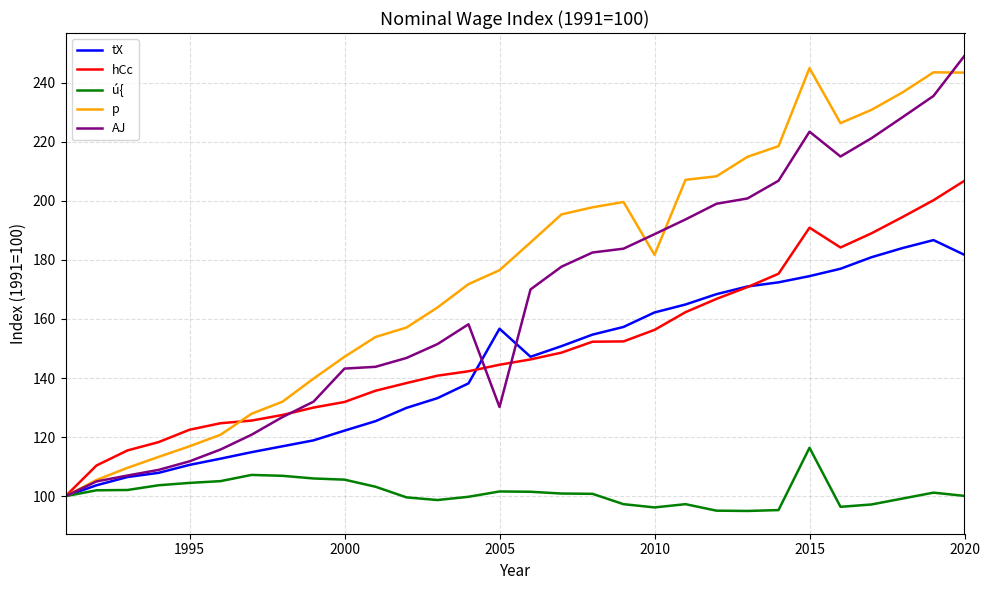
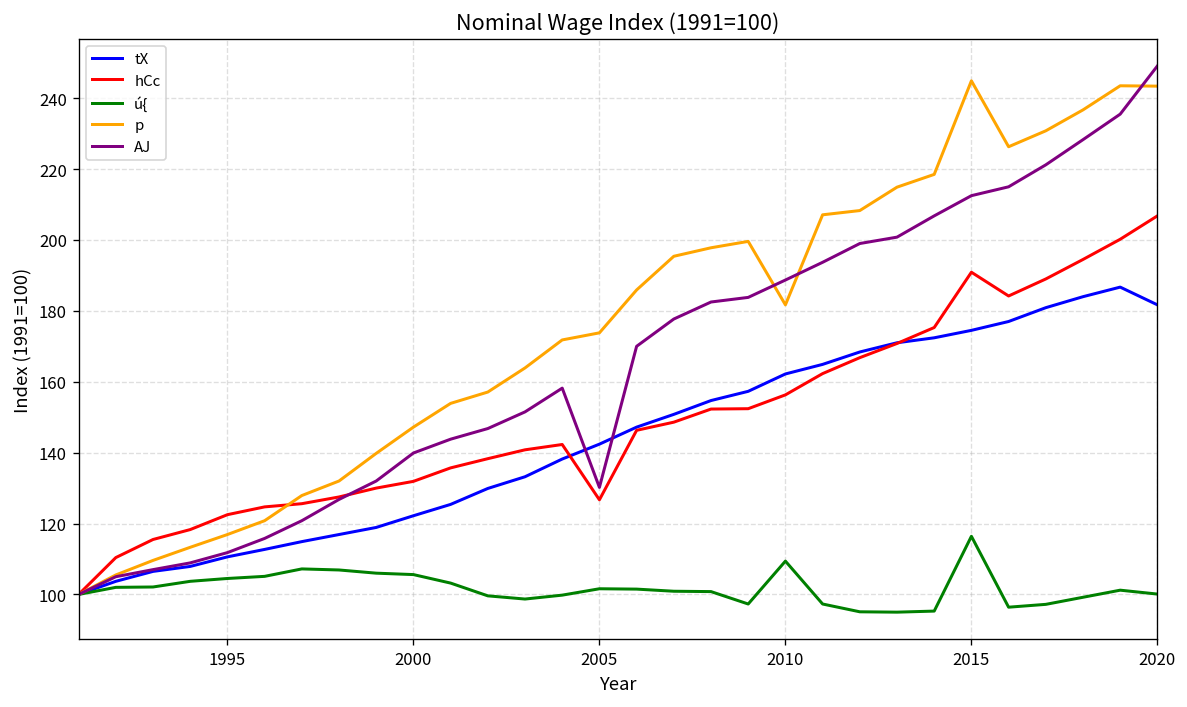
AJ, 2000: 143 -> 140
tX, 2005: 157 -> 142
hCc, 2005: 145 -> 127
p, 2005: 177 -> 174
ú{, 2010: 96 -> 109
AJ, 2015: 223 -> 213
